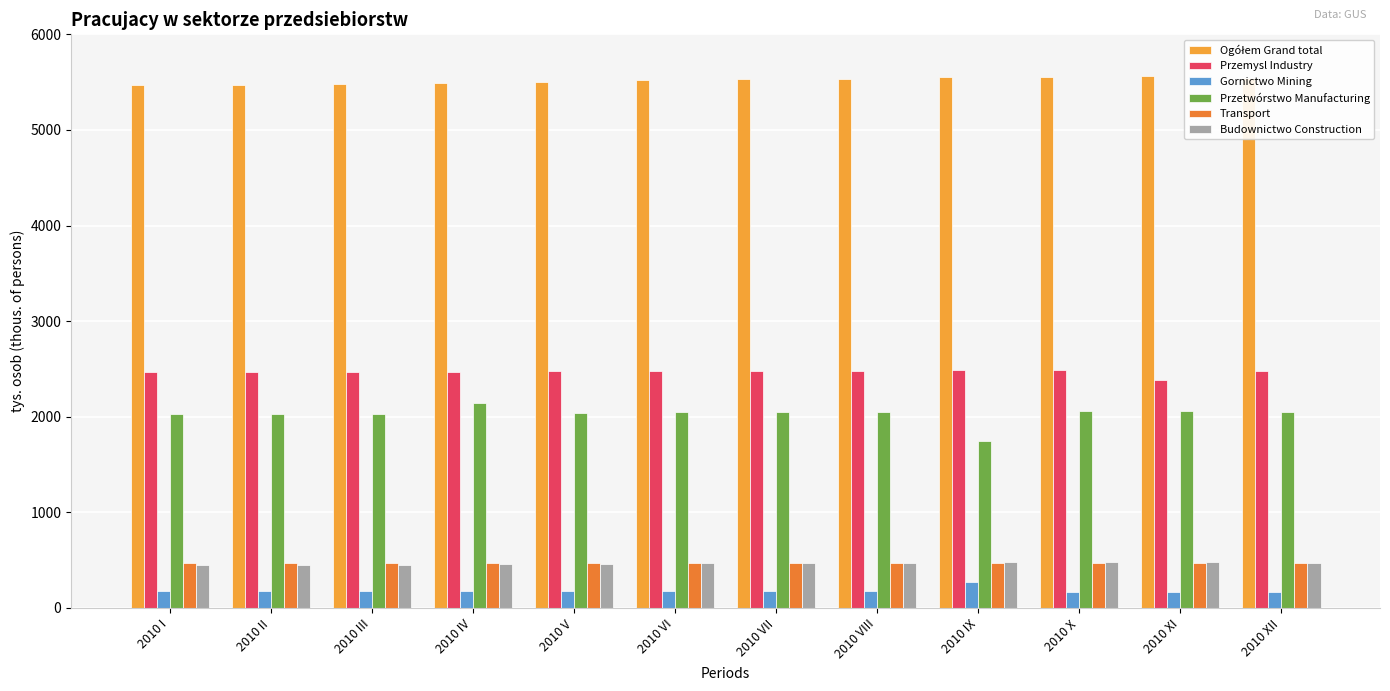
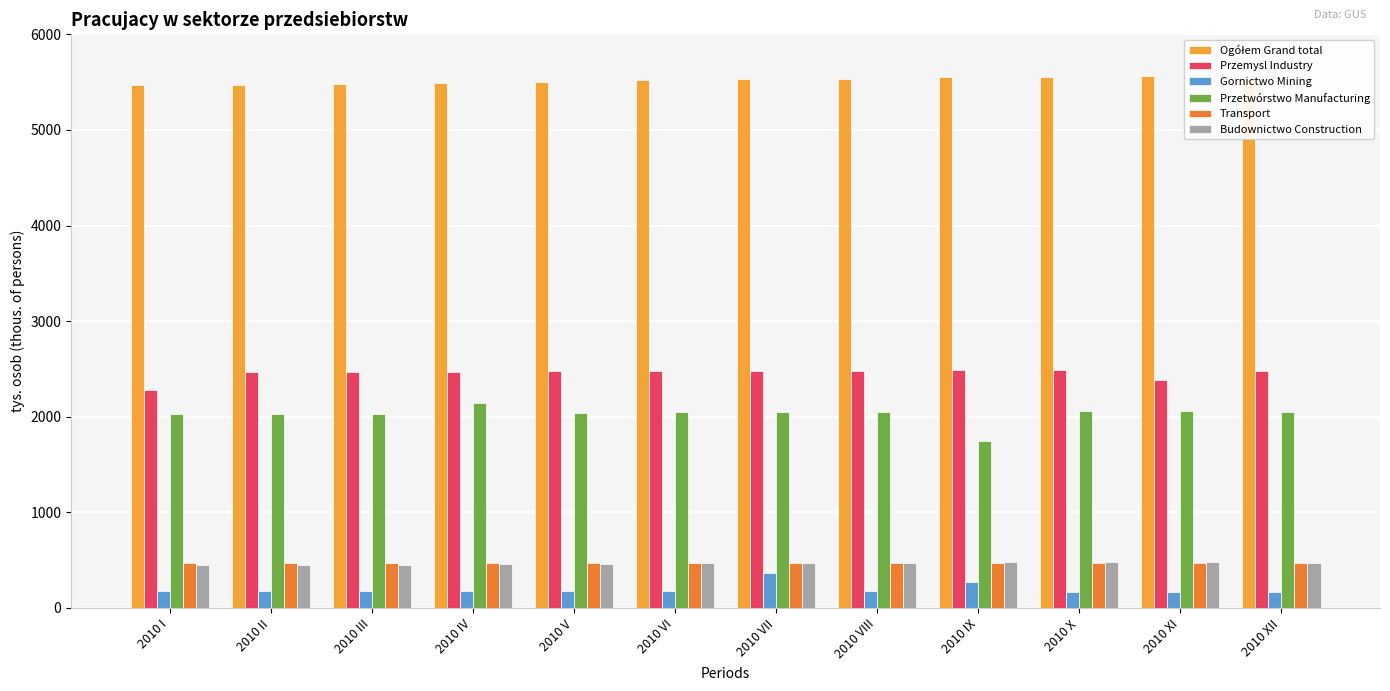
Przemysl Industry, 2010 I: 2500 -> 2300
Gornictwo Mining, 2010 VII: 200 -> 400
